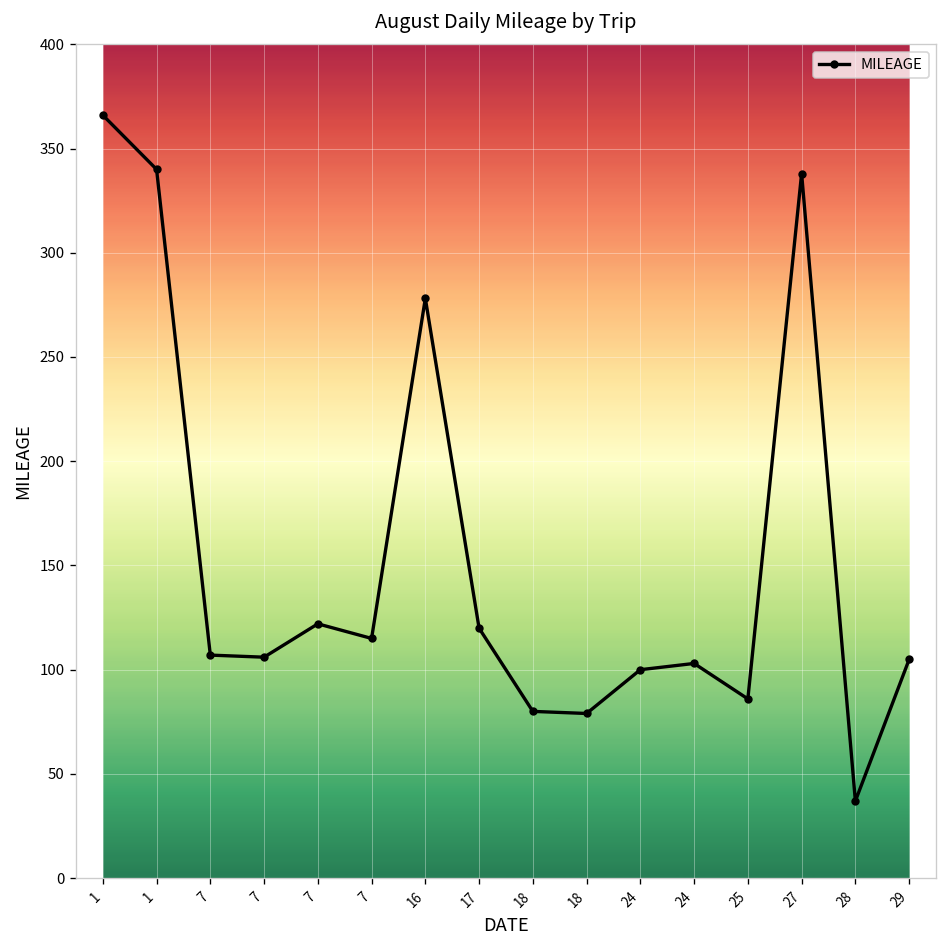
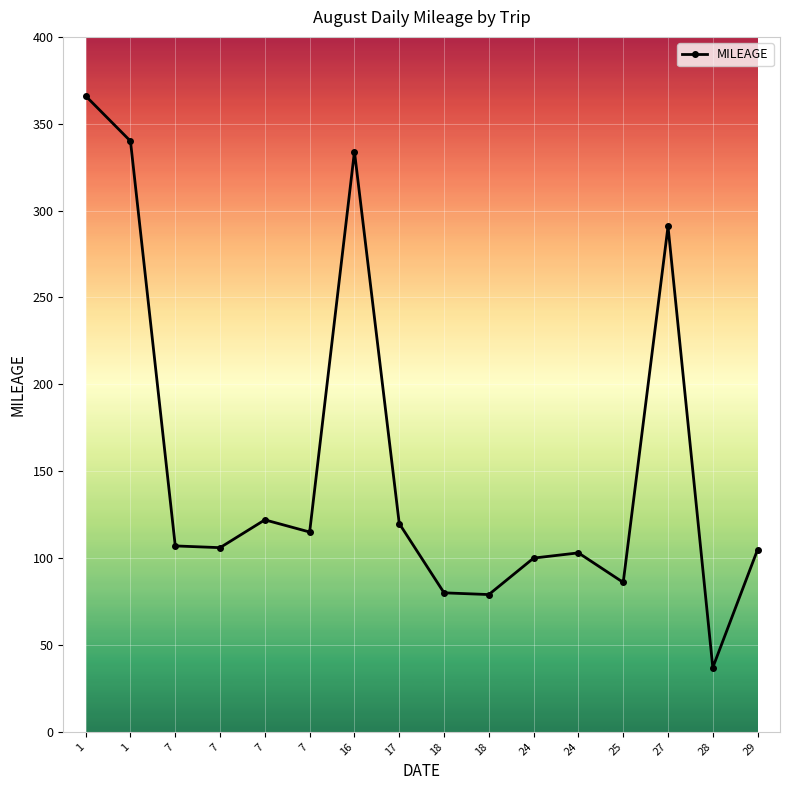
16: 278 -> 334
27: 338 -> 291
